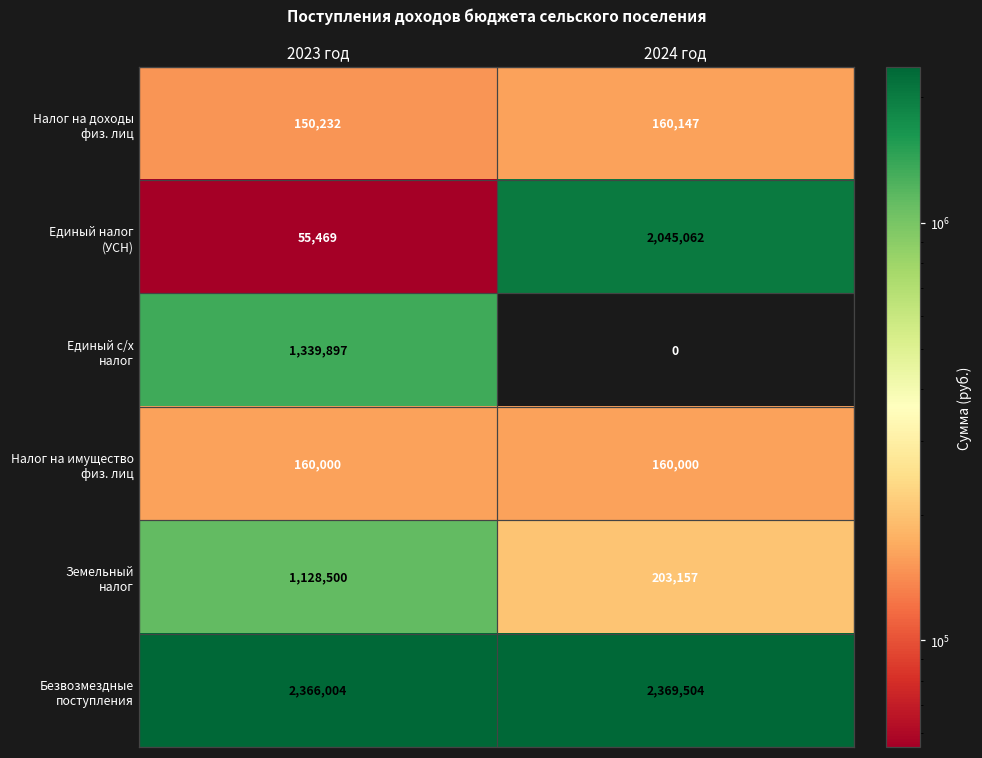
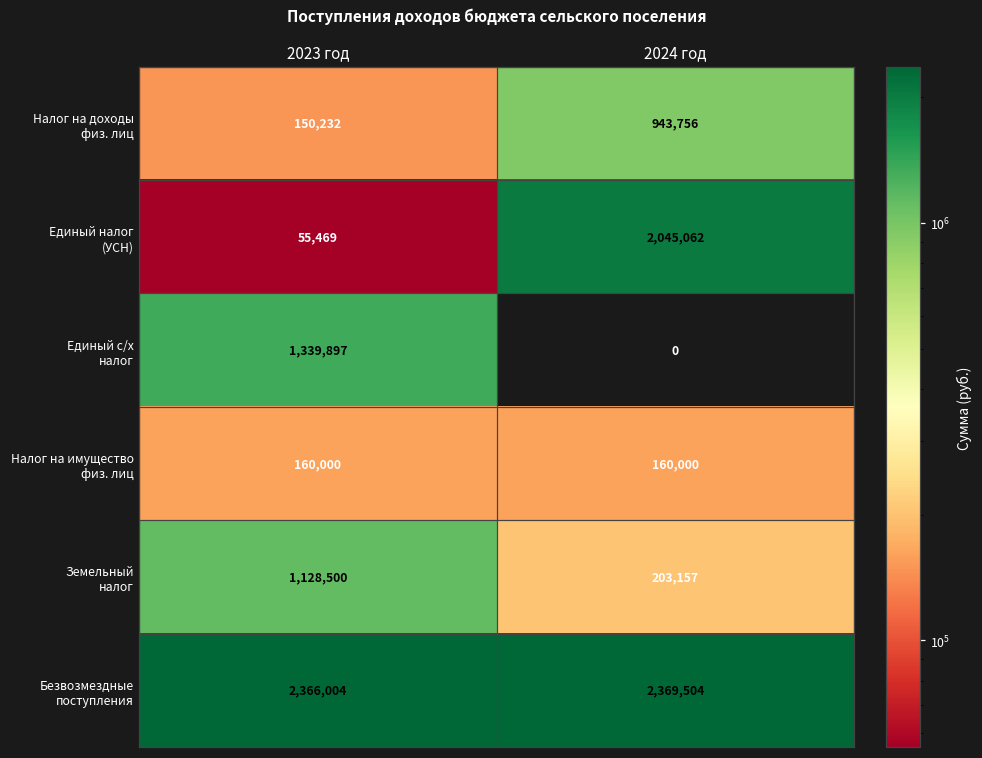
Налог на доходы физ. лиц, 2024 год: 160,147 -> 943,756
